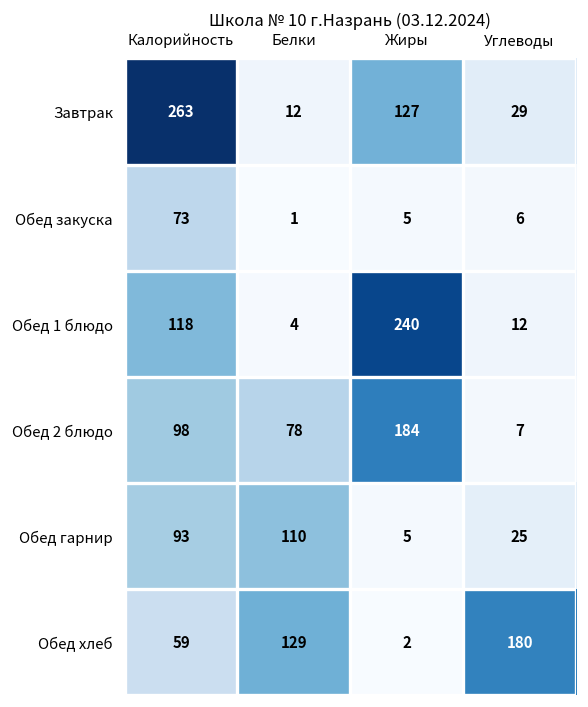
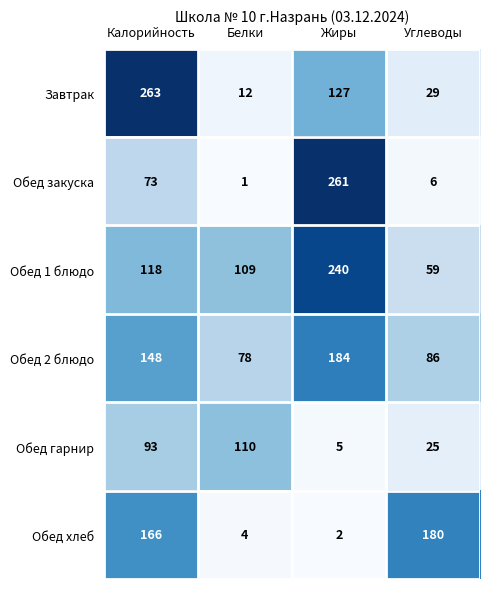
Обед закуска, Жиры: 5 -> 261
Обед 1 блюдо, Белки: 4 -> 109
Обед 1 блюдо, Углеводы: 12 -> 59
Обед 2 блюдо, Калорийность: 98 -> 148
Обед 2 блюдо, Углеводы: 7 -> 86
Обед хлеб, Калорийность: 59 -> 166
Обед хлеб, Белки: 129 -> 4
